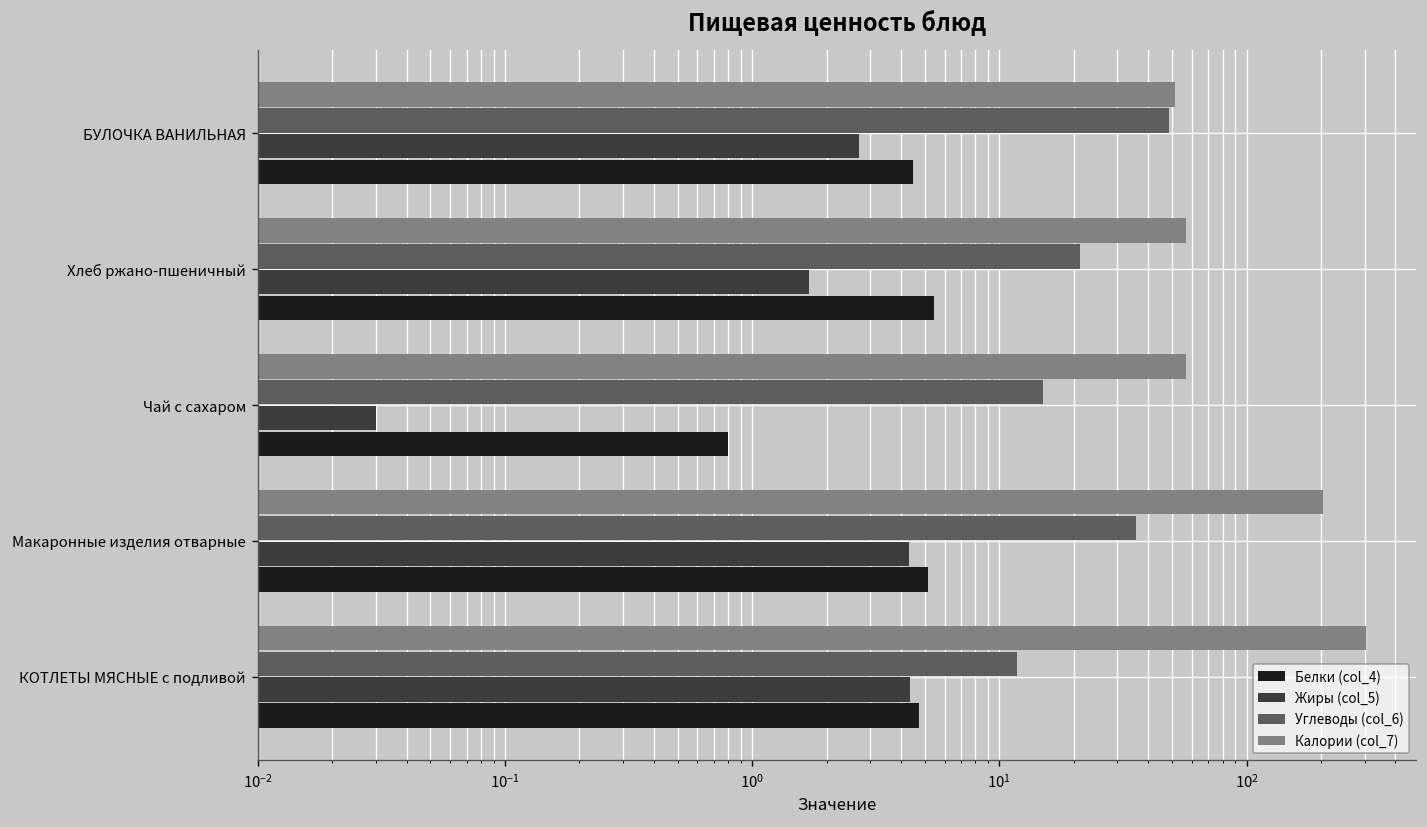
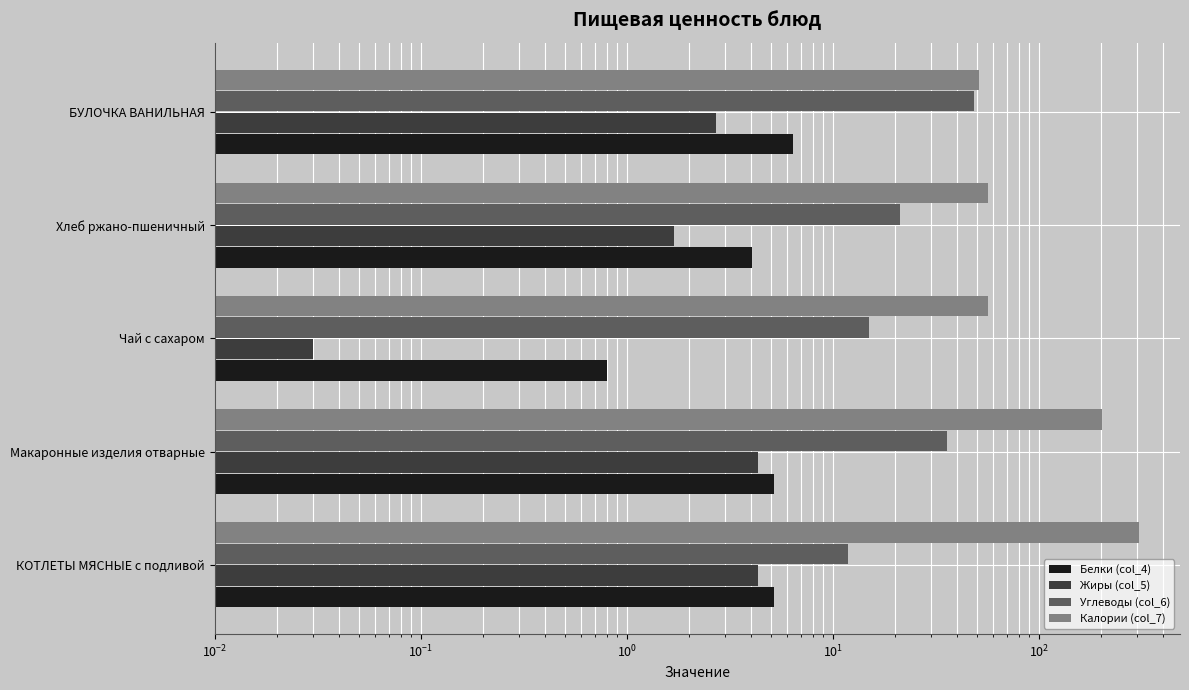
Белки (col_4), БУЛОЧКА ВАНИЛЬНАЯ: 4.5 -> 6.4
Белки (col_4), Хлеб ржано-пшеничный: 5.4 -> 4.1
Белки (col_4), КОТЛЕТЫ МЯСНЫЕ с подливой: 4.7 -> 5.2
